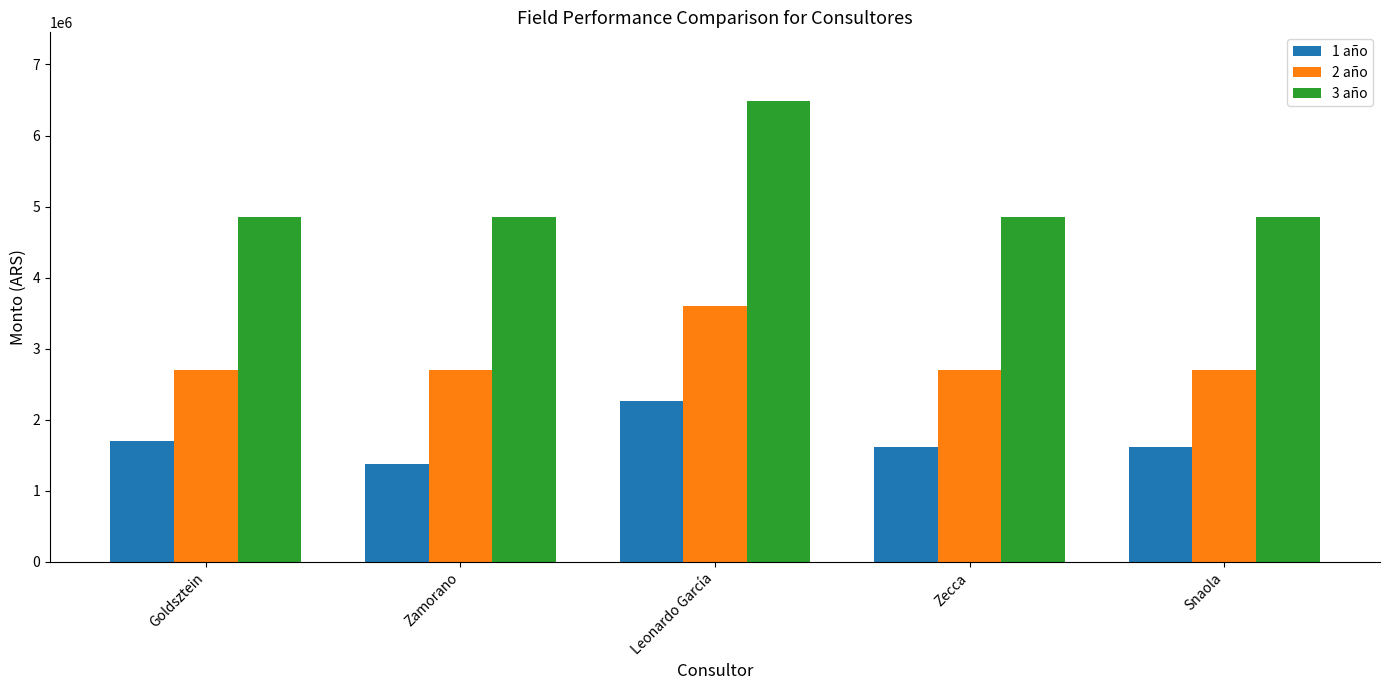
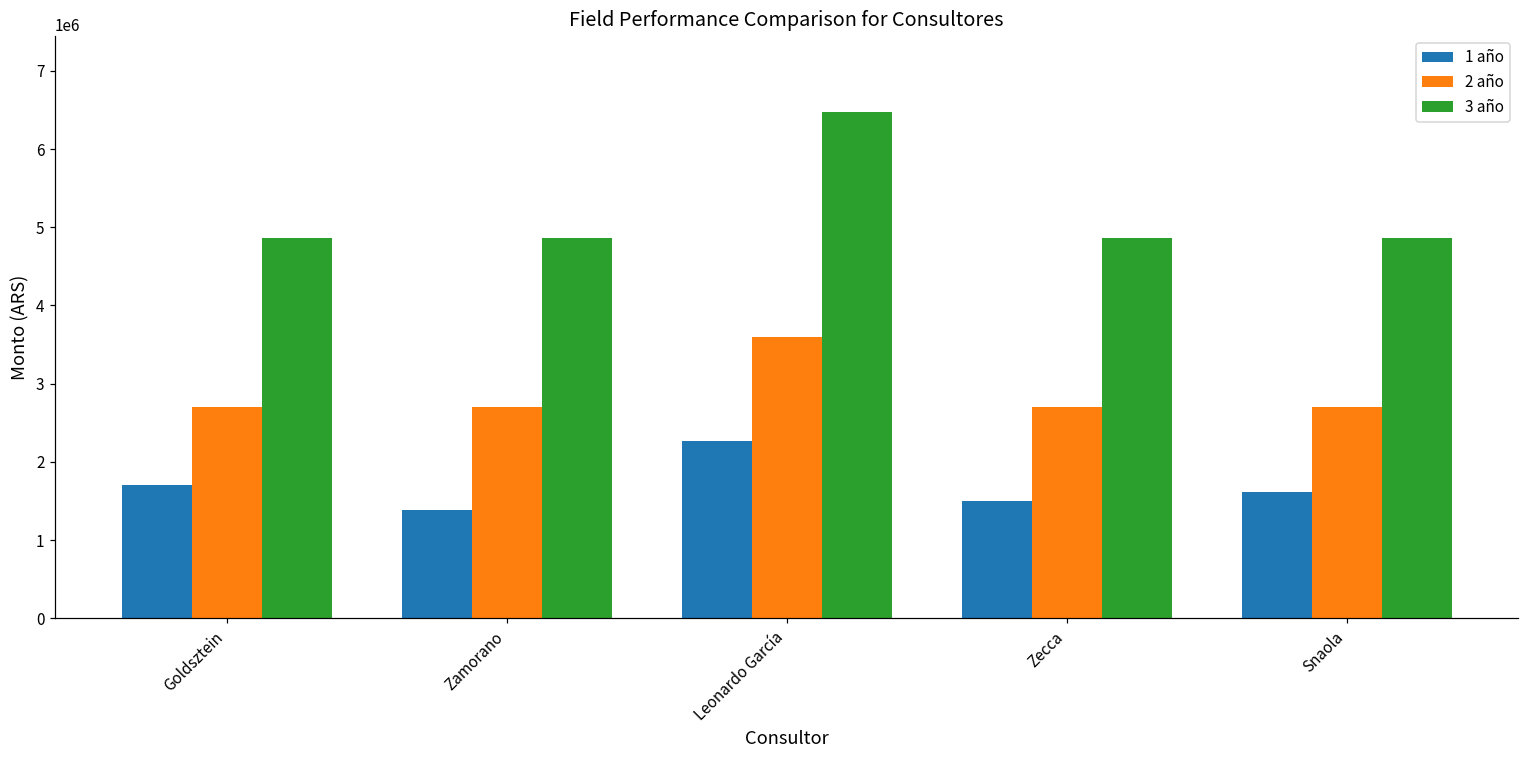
1 año, Zecca: 1600000 -> 1500000
